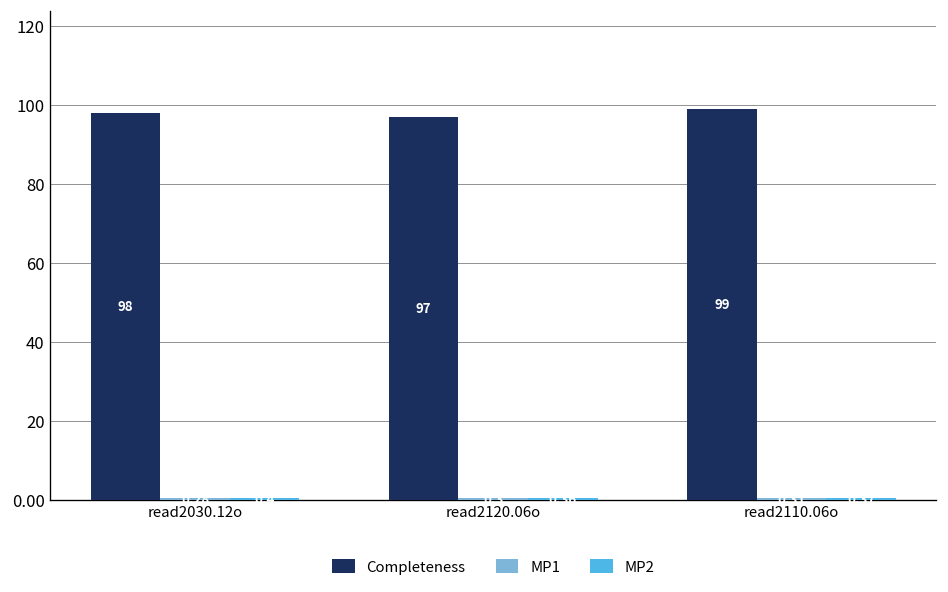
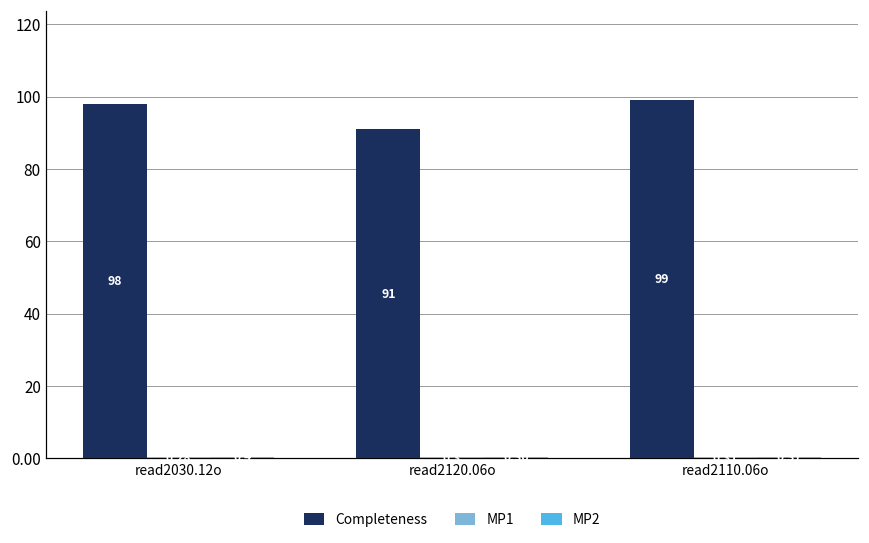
Completeness, read2120.06o: 97 -> 91
